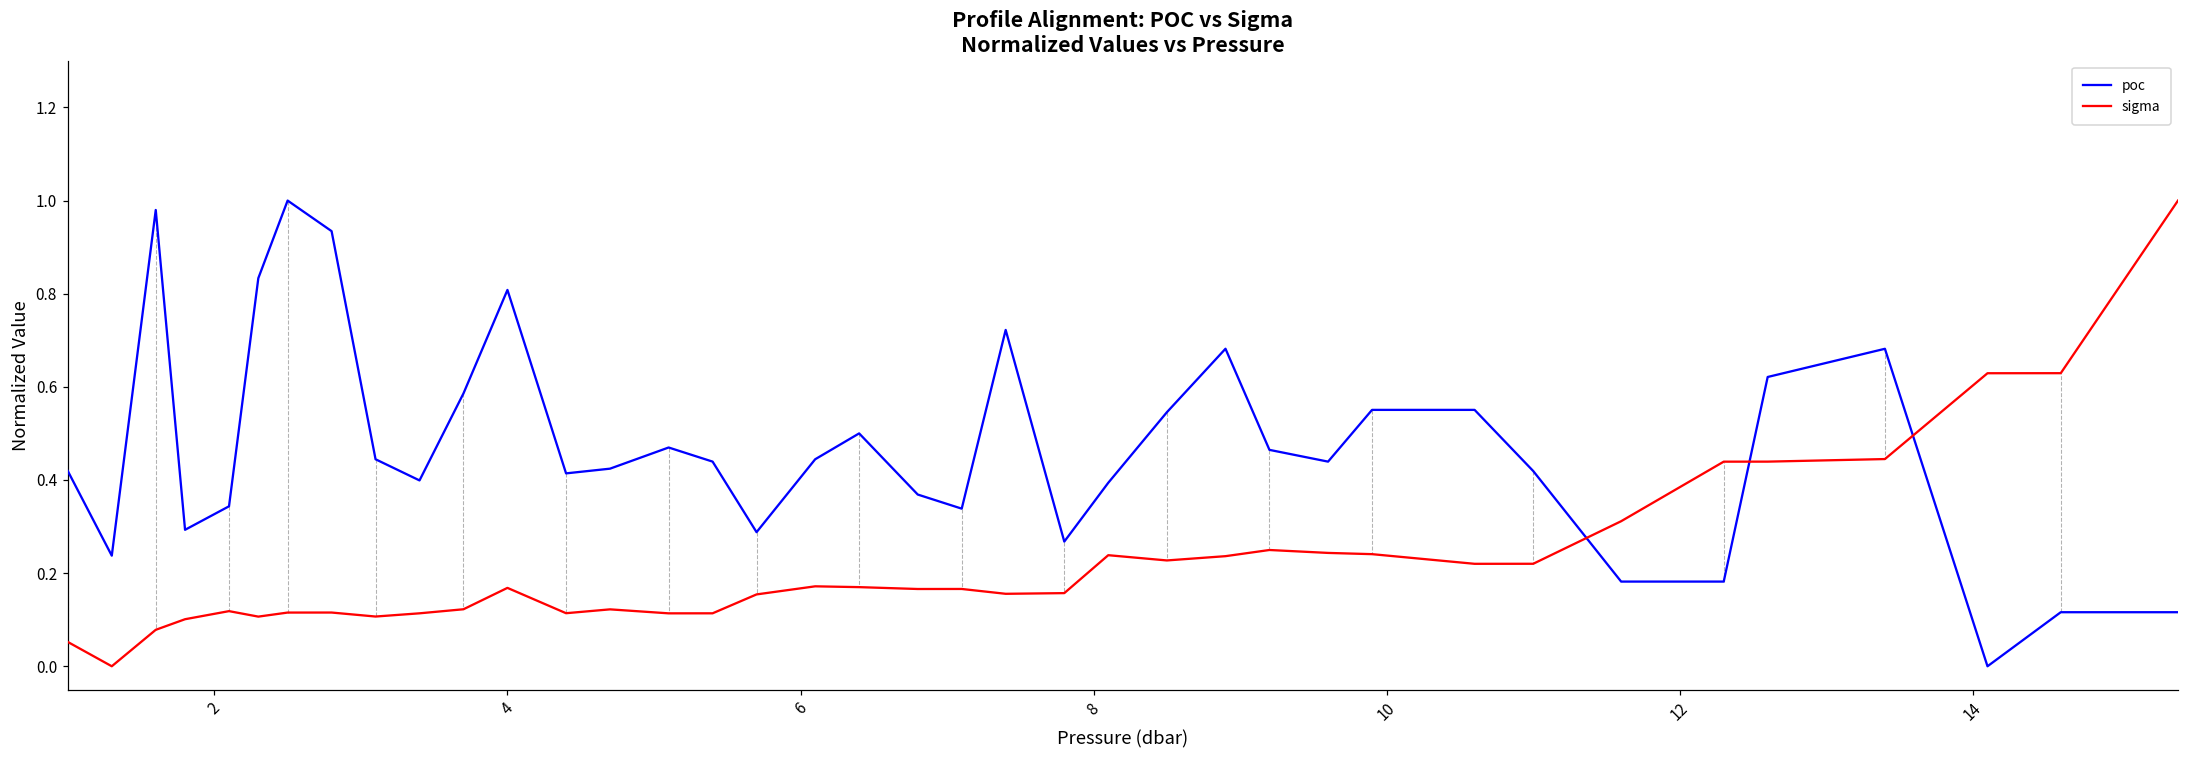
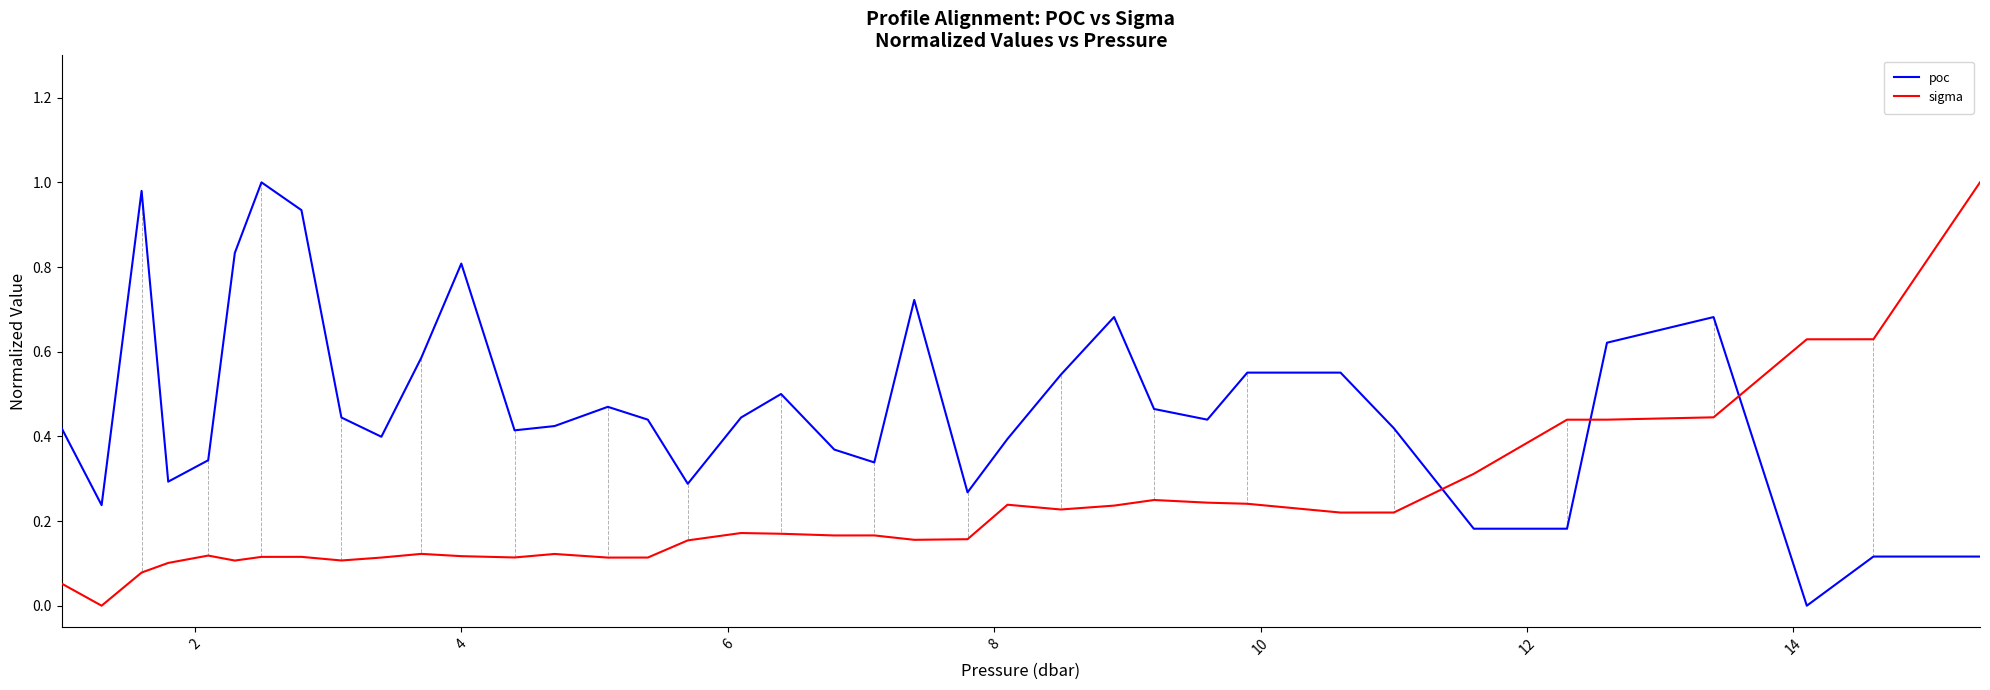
sigma, 4: 0.17 -> 0.12
